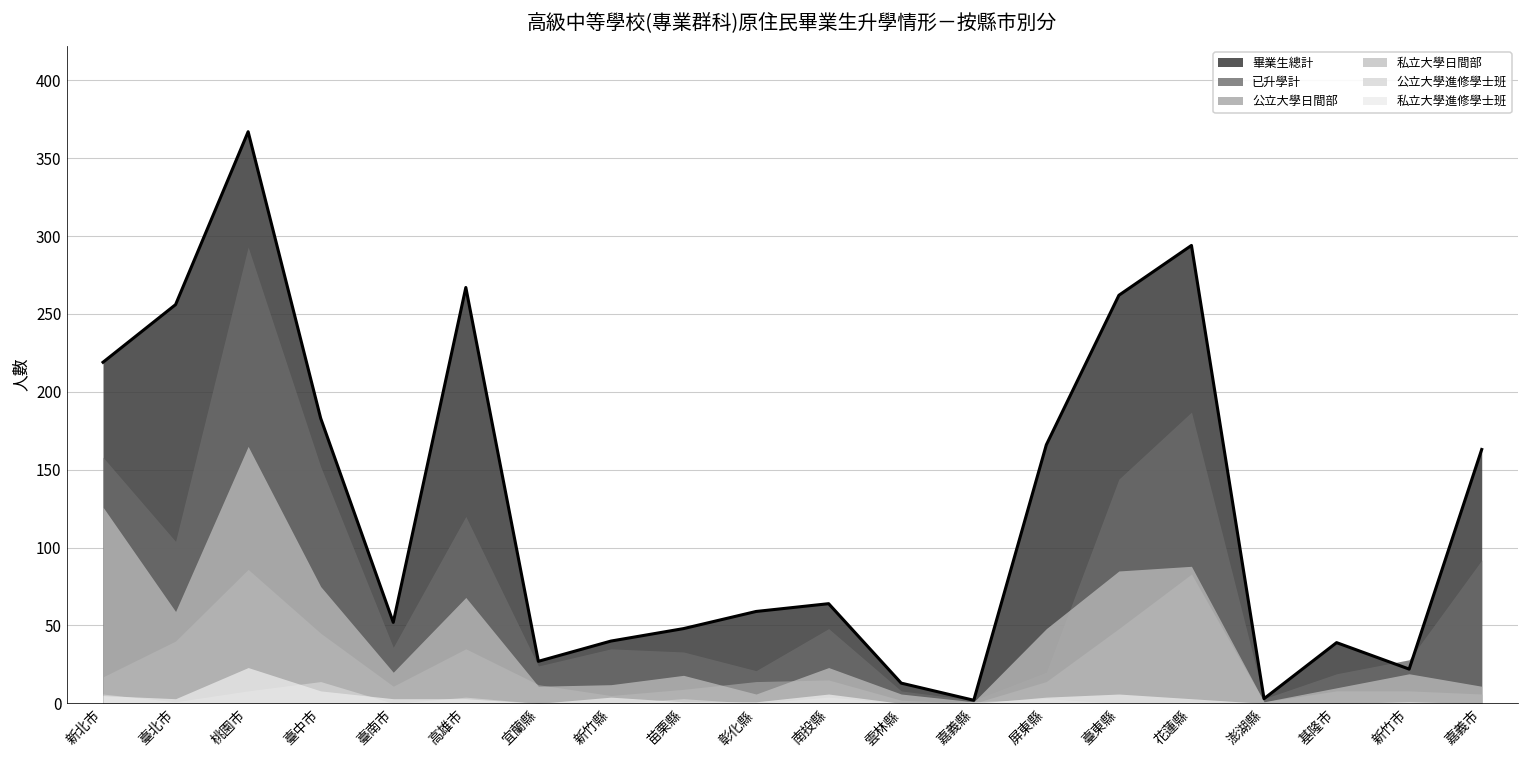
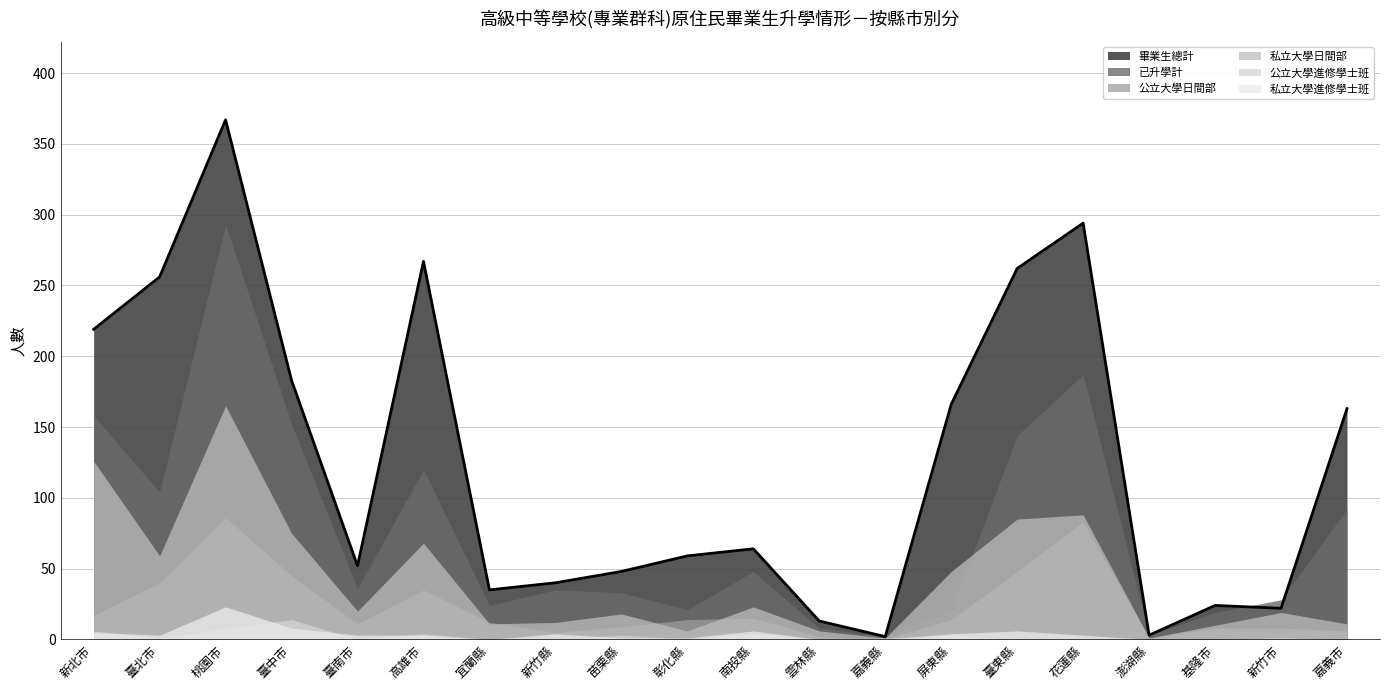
畢業生總計, 宜蘭縣: 27 -> 35
畢業生總計, 基隆市: 39 -> 24
